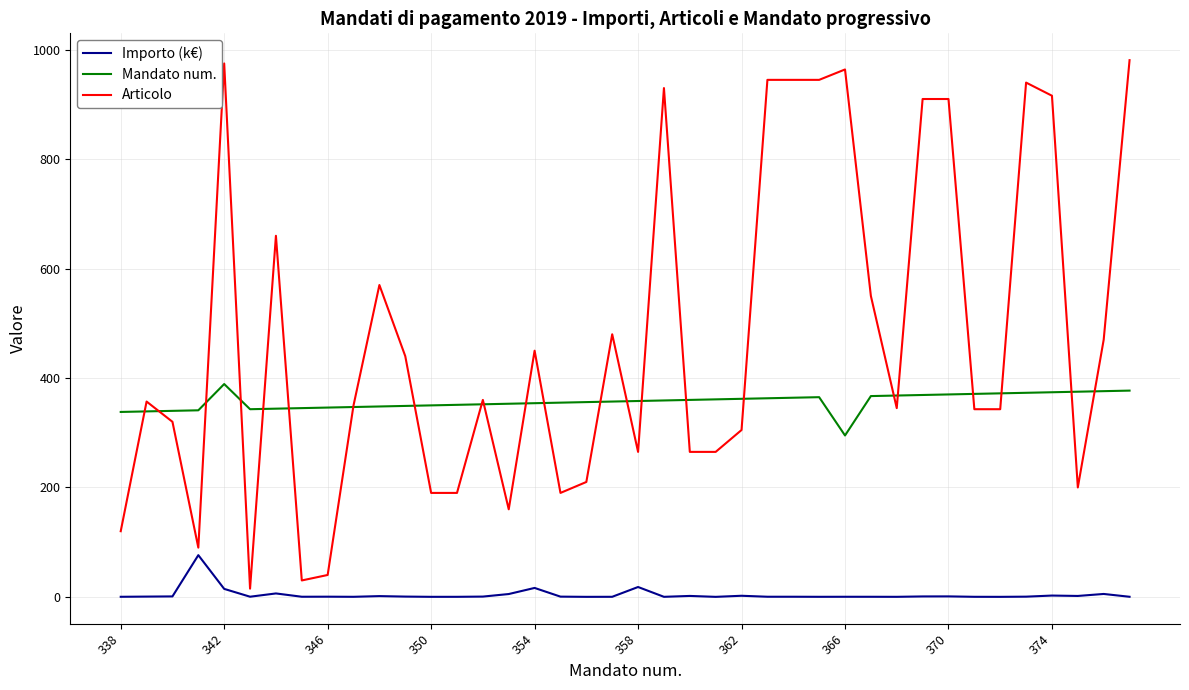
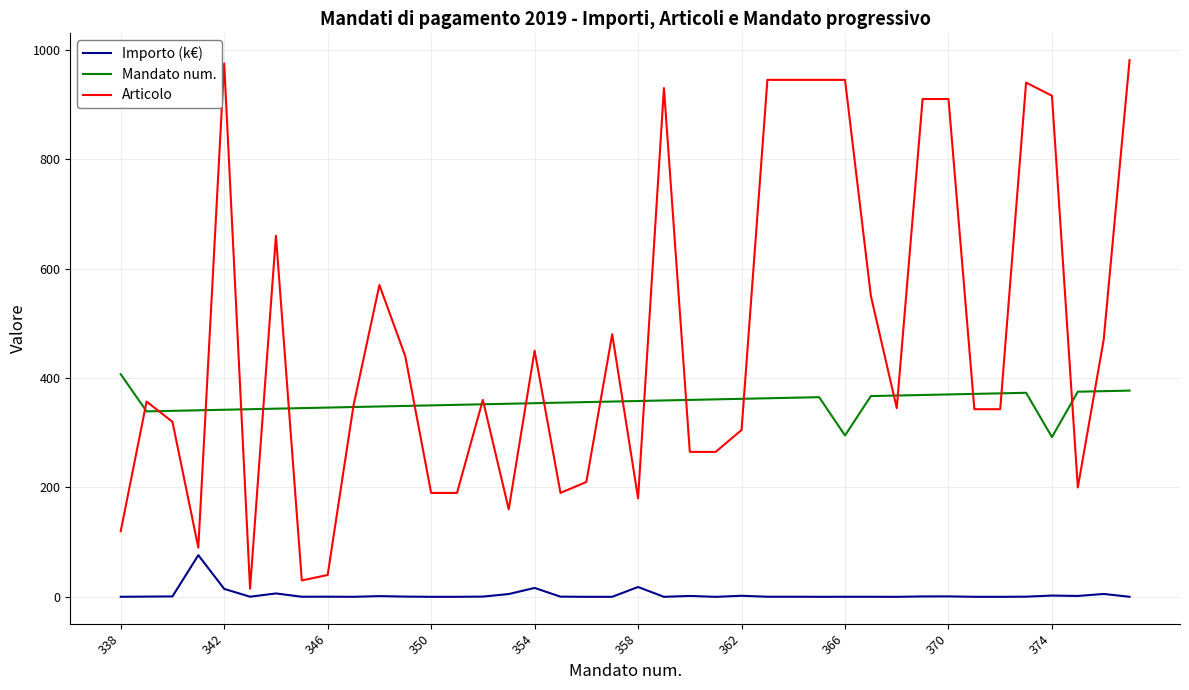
Mandato num., 338: 340 -> 410
Mandato num., 342: 390 -> 340
Articolo, 358: 270 -> 180
Articolo, 366: 960 -> 950
Mandato num., 374: 370 -> 290
